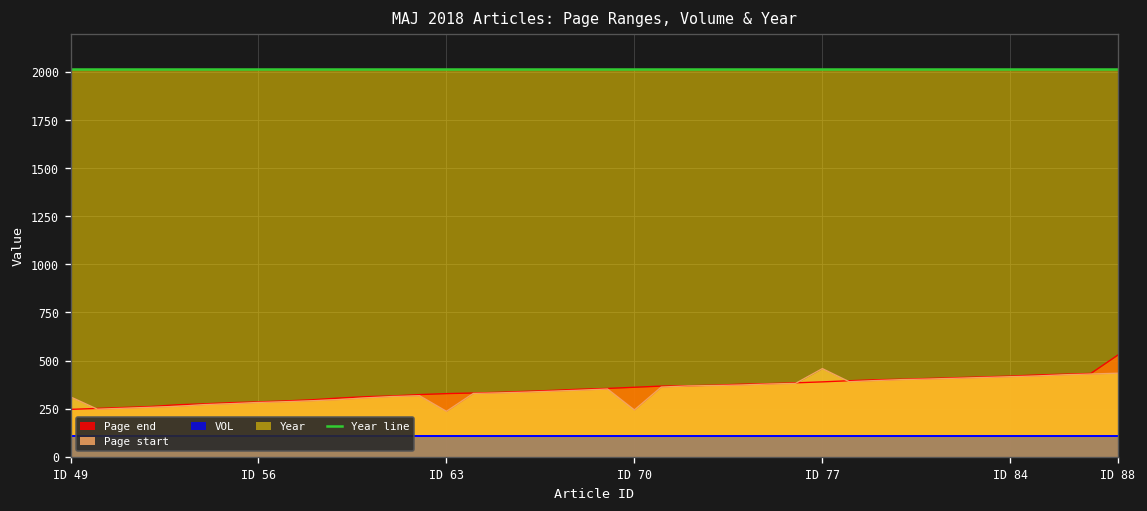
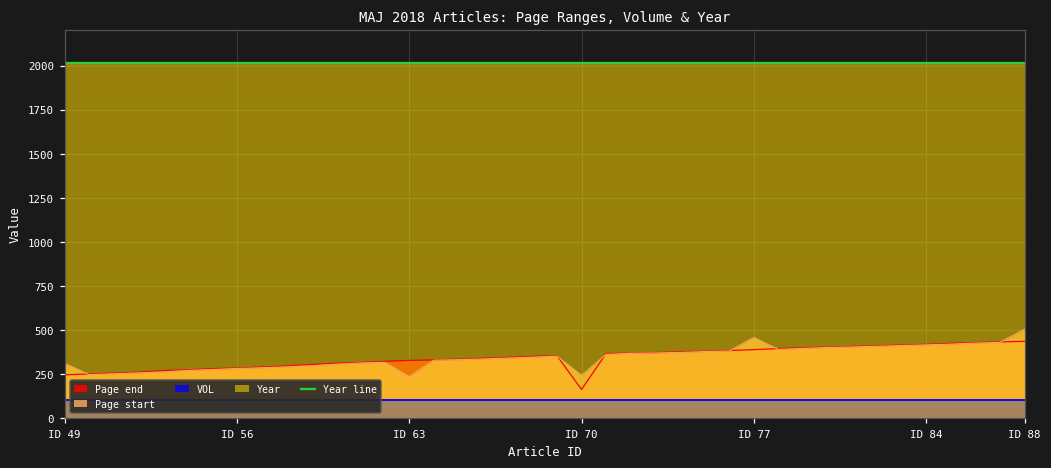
Page end, ID 70: 360 -> 160
Page end, ID 88: 530 -> 440
Page start, ID 88: 430 -> 510
